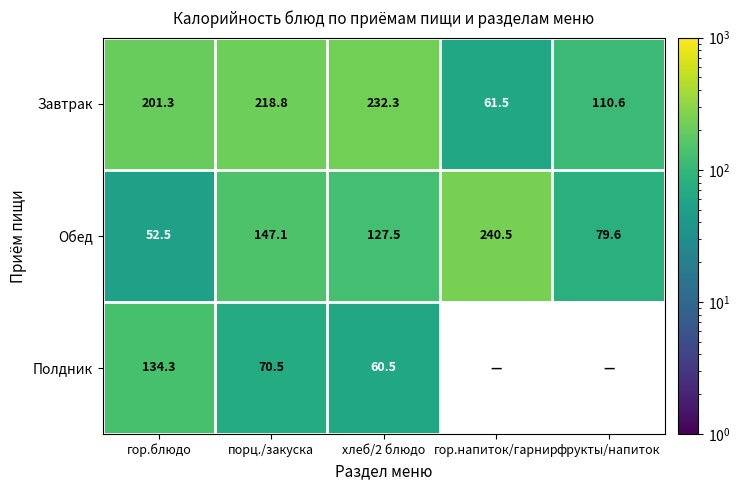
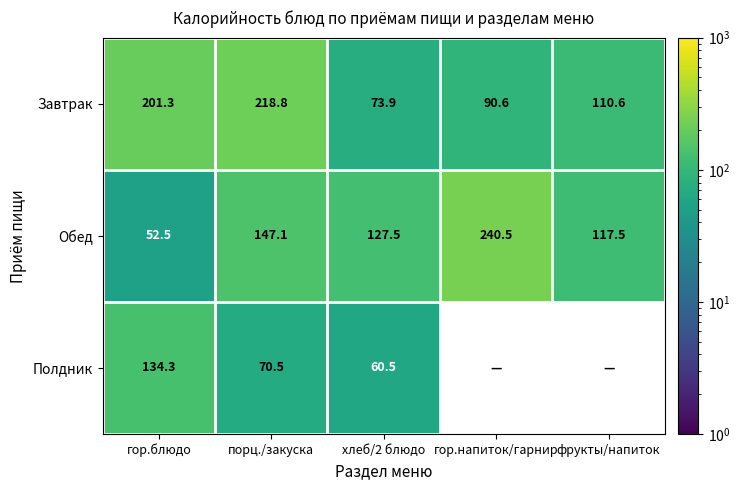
Завтрак, хлеб/2 блюдо: 232.3 -> 73.9
Завтрак, гор.напиток/гарнир: 61.5 -> 90.6
Обед, фрукты/напиток: 79.6 -> 117.5
